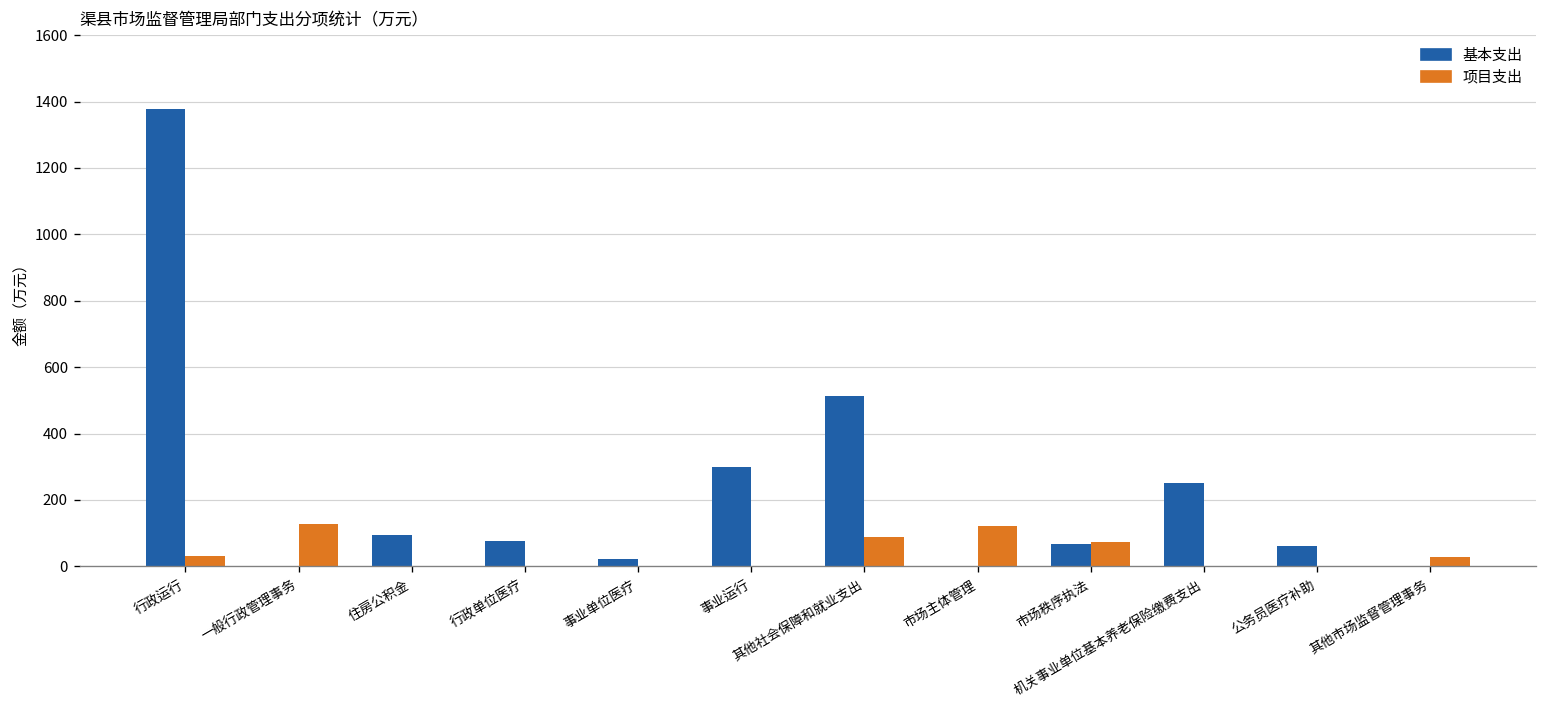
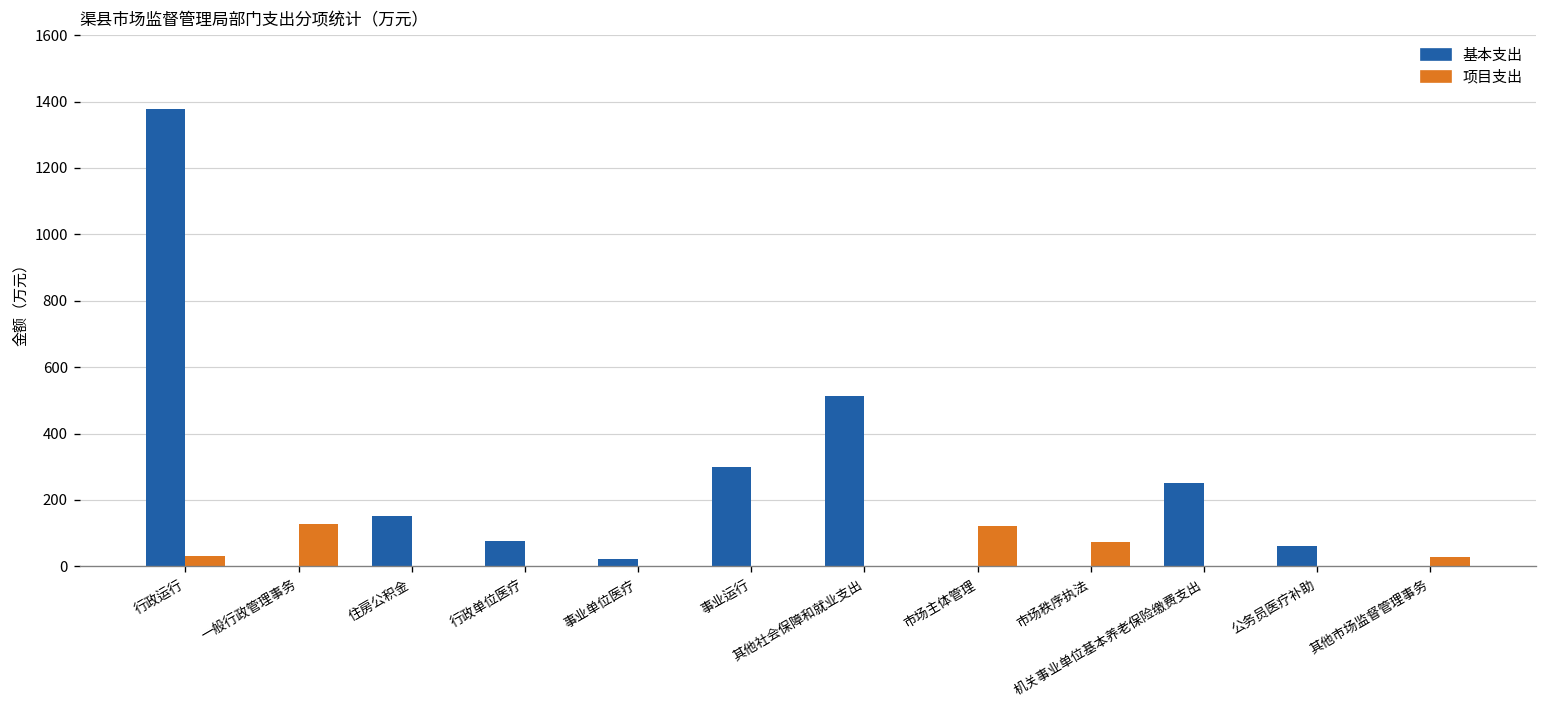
基本支出, 住房公积金: 100 -> 150
项目支出, 其他社会保障和就业支出: 90 -> 0
基本支出, 市场秩序执法: 70 -> 0
